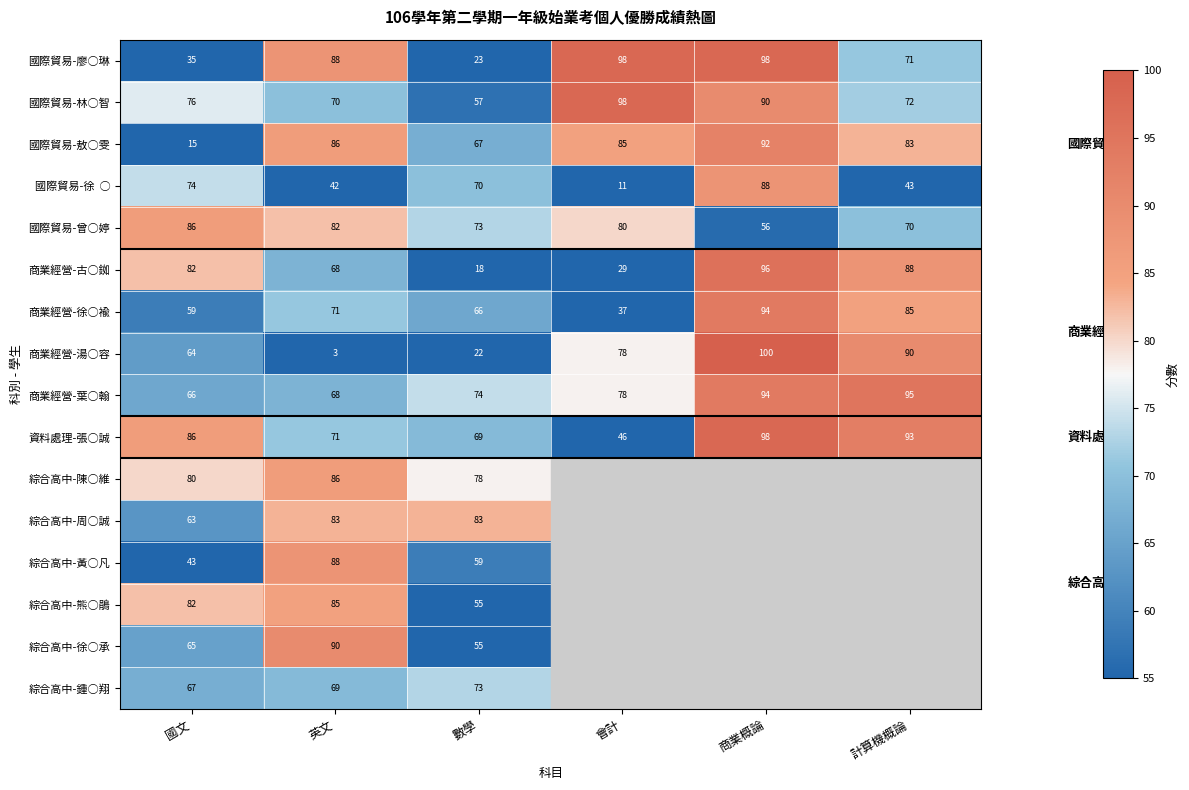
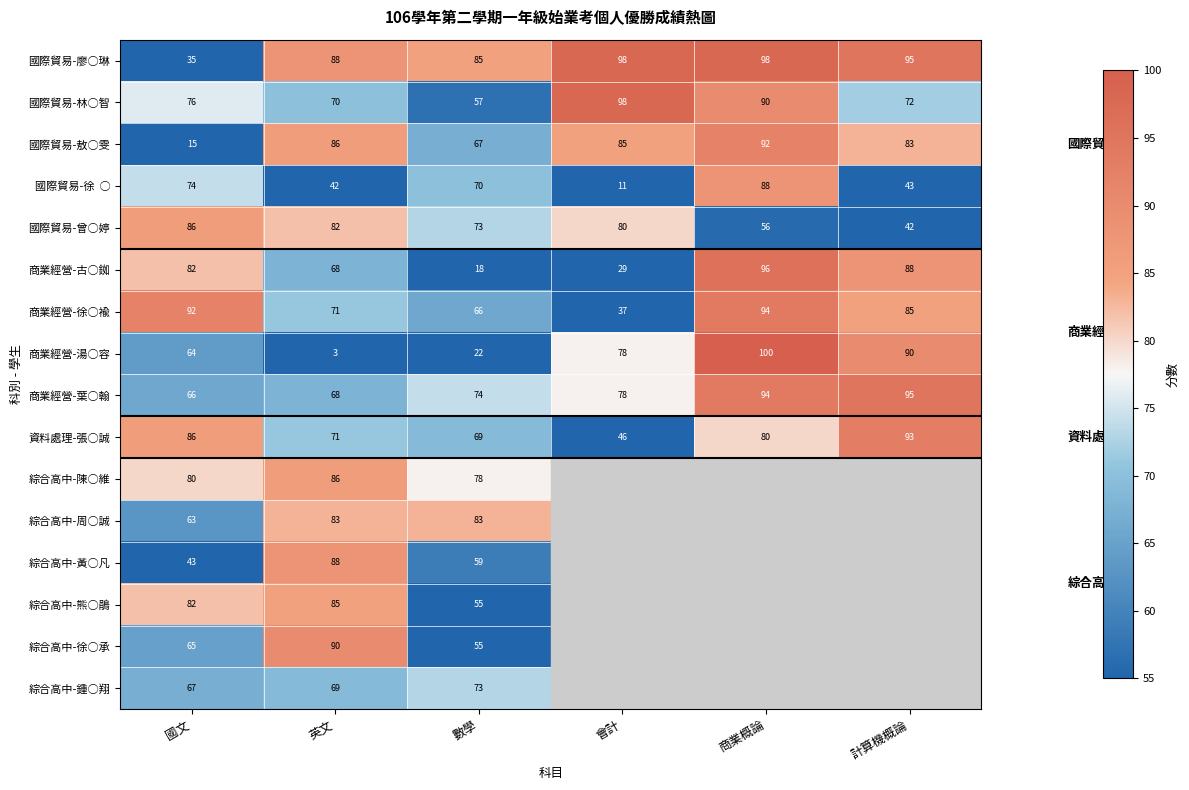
國際貿易-廖○琳, 數學: 23 -> 85
國際貿易-廖○琳, 計算機概論: 71 -> 95
國際貿易-曾○婷, 計算機概論: 70 -> 42
商業經營-徐○褕, 國文: 59 -> 92
資料處理-張○誠, 商業概論: 98 -> 80
